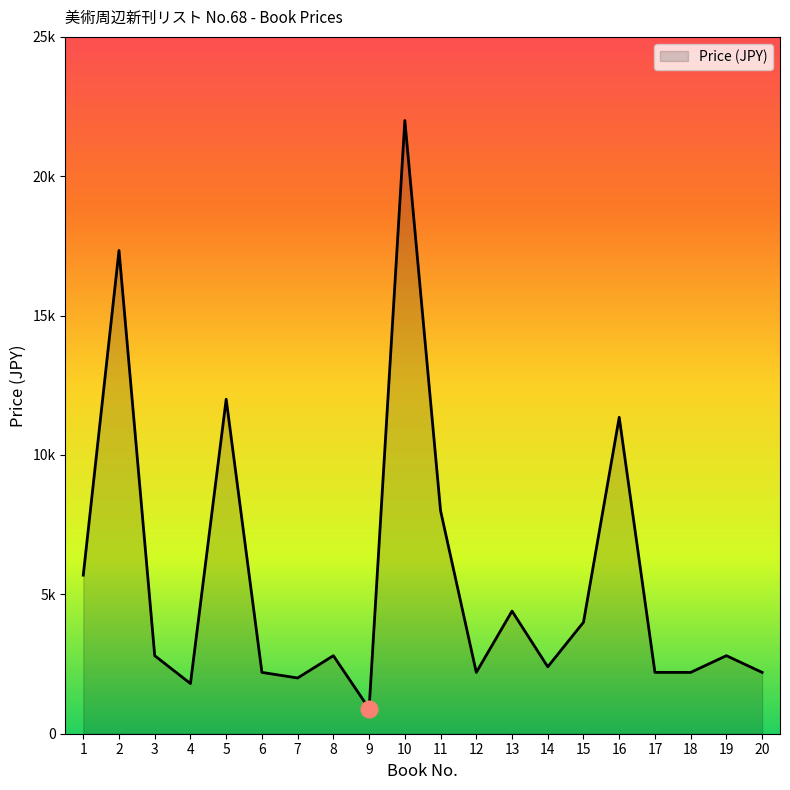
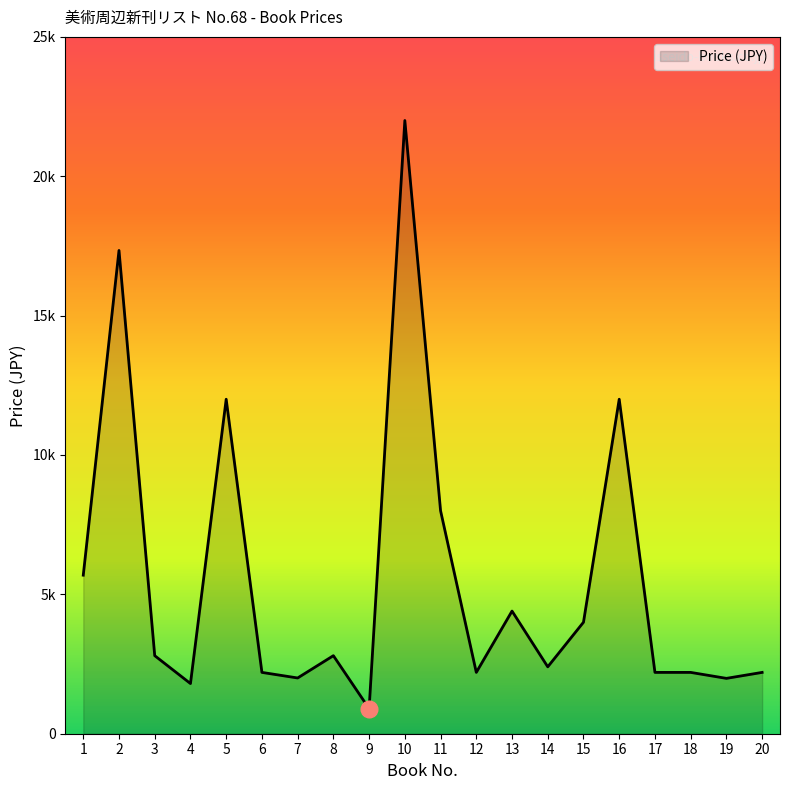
Price (JPY), 16: 11400 -> 12000
Price (JPY), 19: 2800 -> 2000
